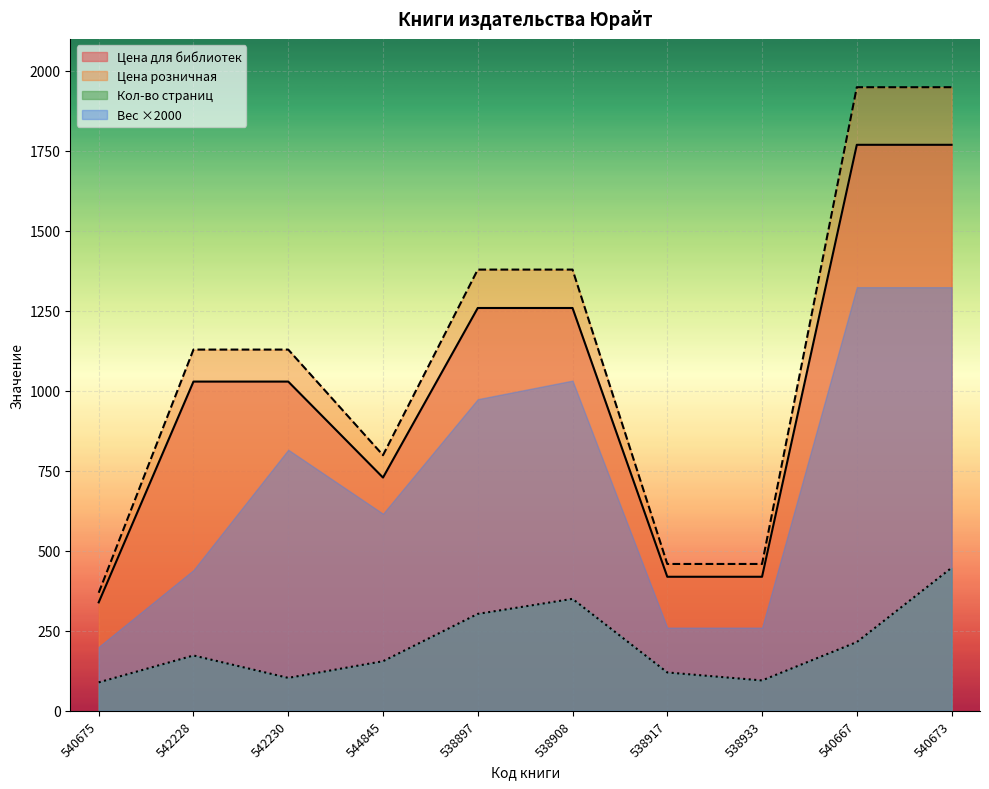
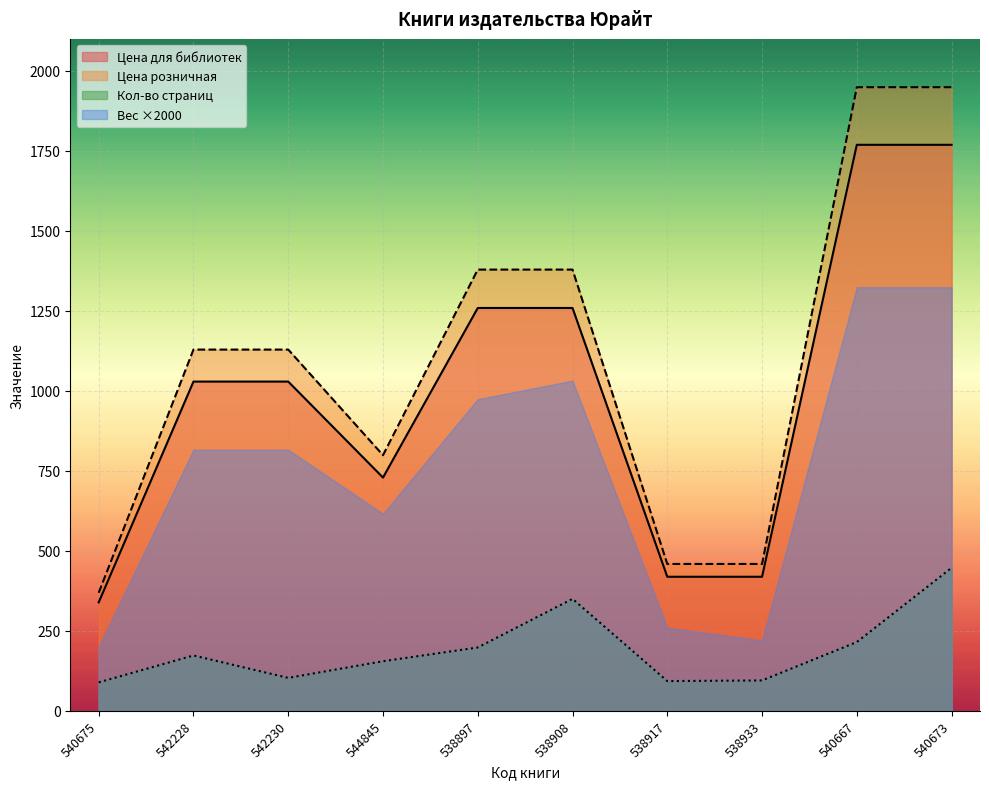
Вес ×2000, 542228: 440 -> 820
Кол-во страниц, 538897: 300 -> 200
Кол-во страниц, 538917: 120 -> 90
Вес ×2000, 538933: 260 -> 220
